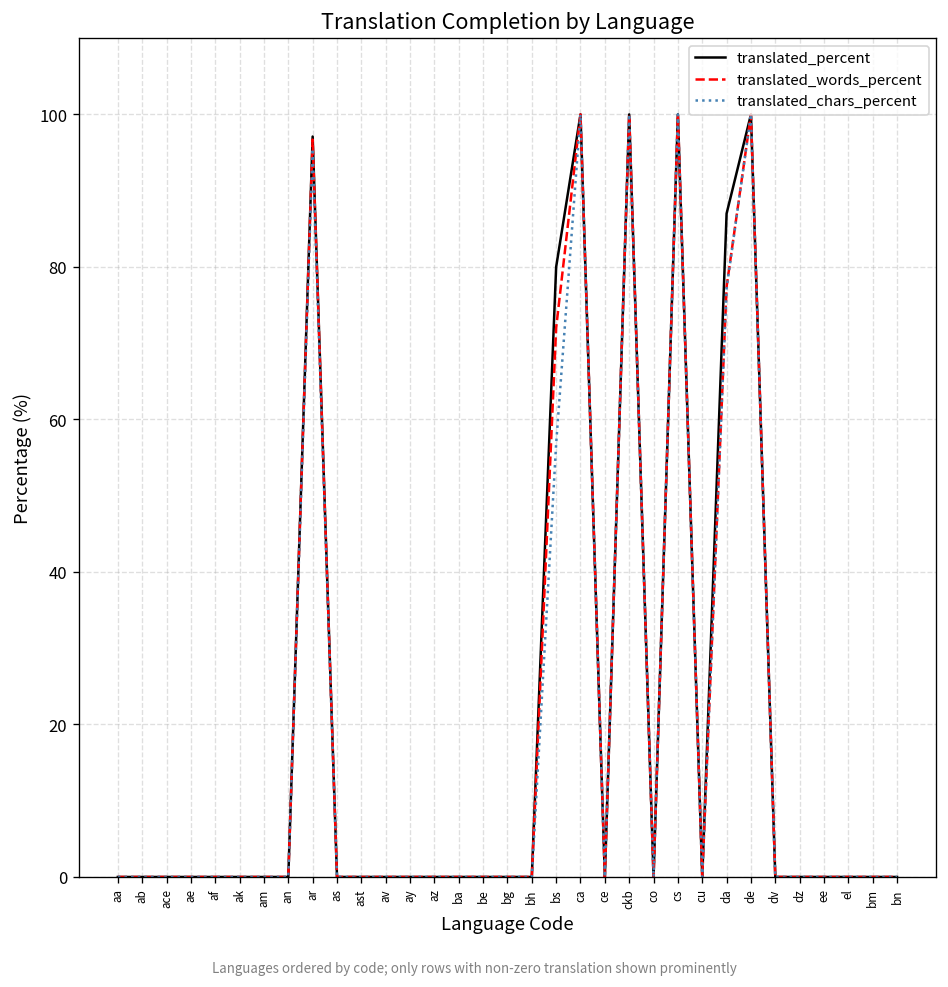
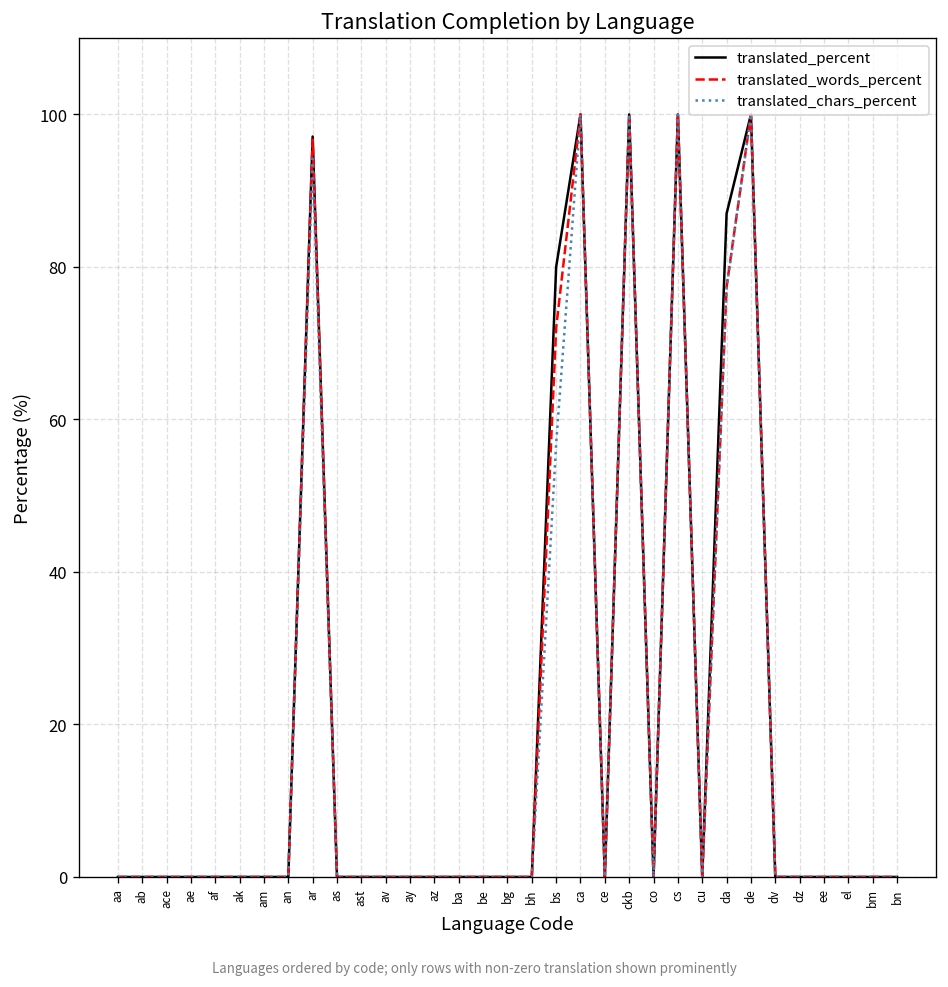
translated_chars_percent, ar: 96 -> 94
